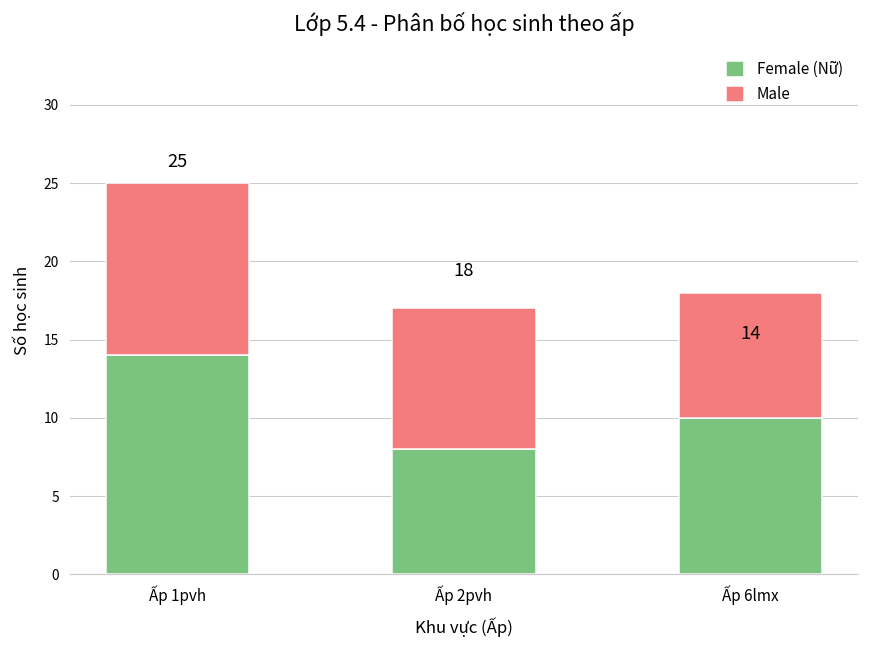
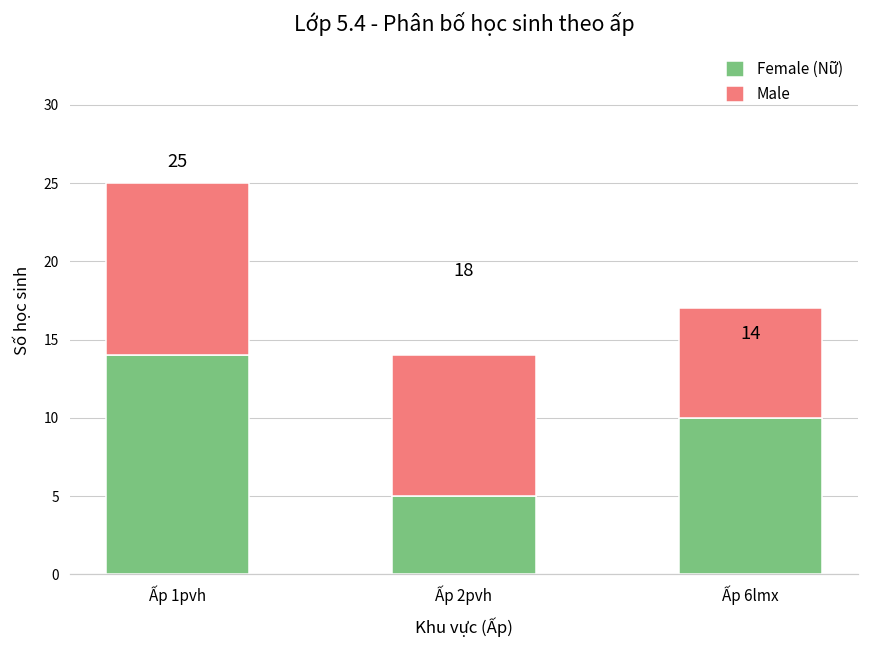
Female (Nữ), Ấp 2pvh: 8 -> 5
Male, Ấp 6lmx: 8 -> 7
